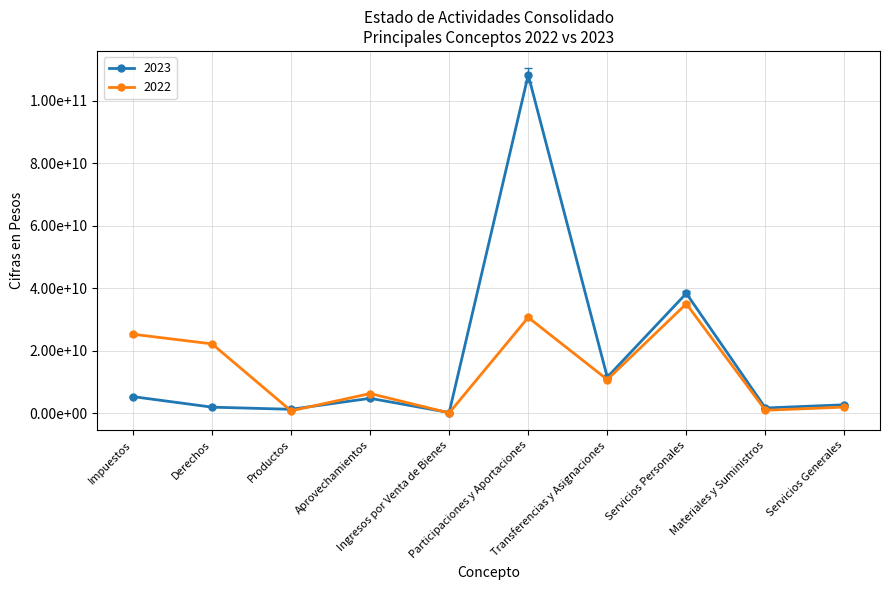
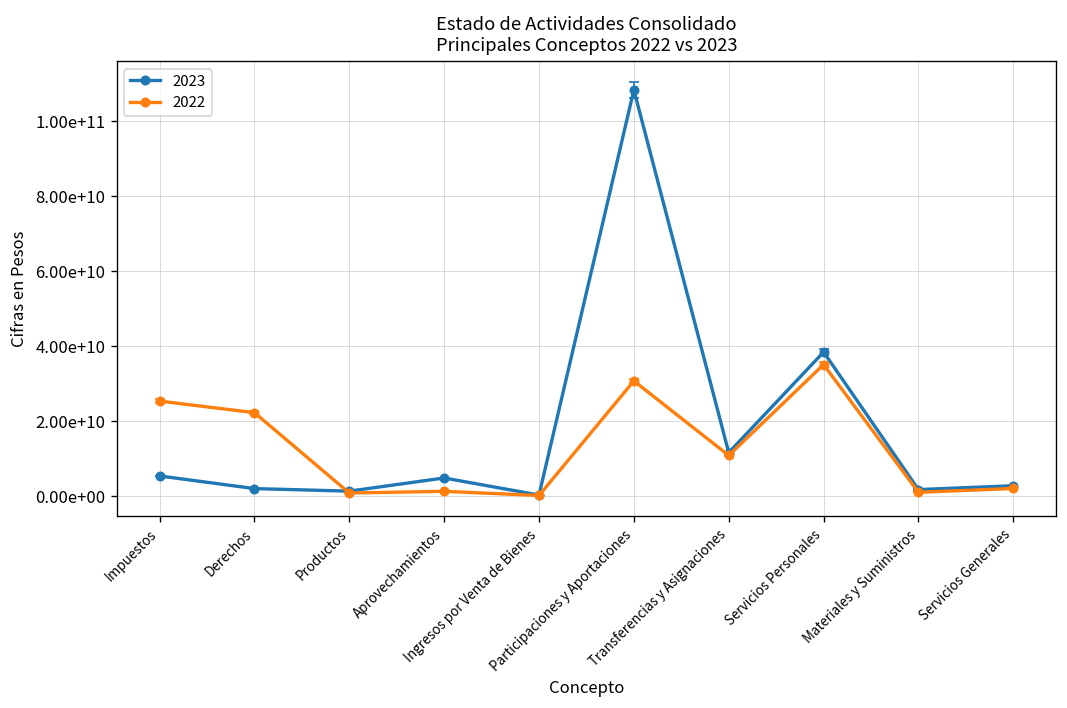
2022, Aprovechamientos: 6000000000 -> 1000000000
